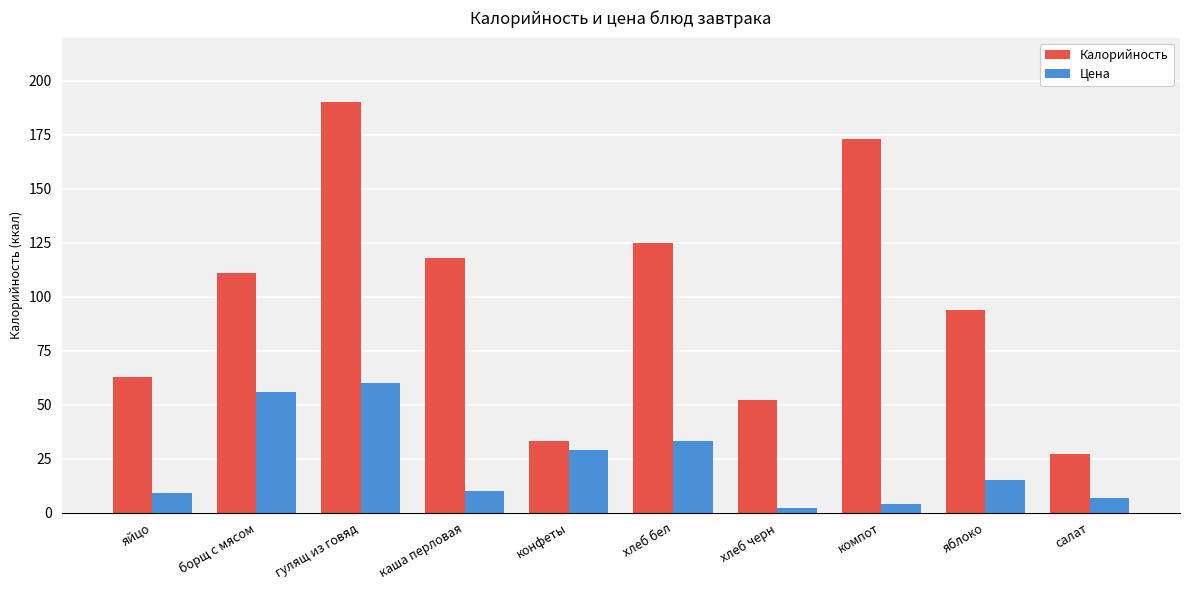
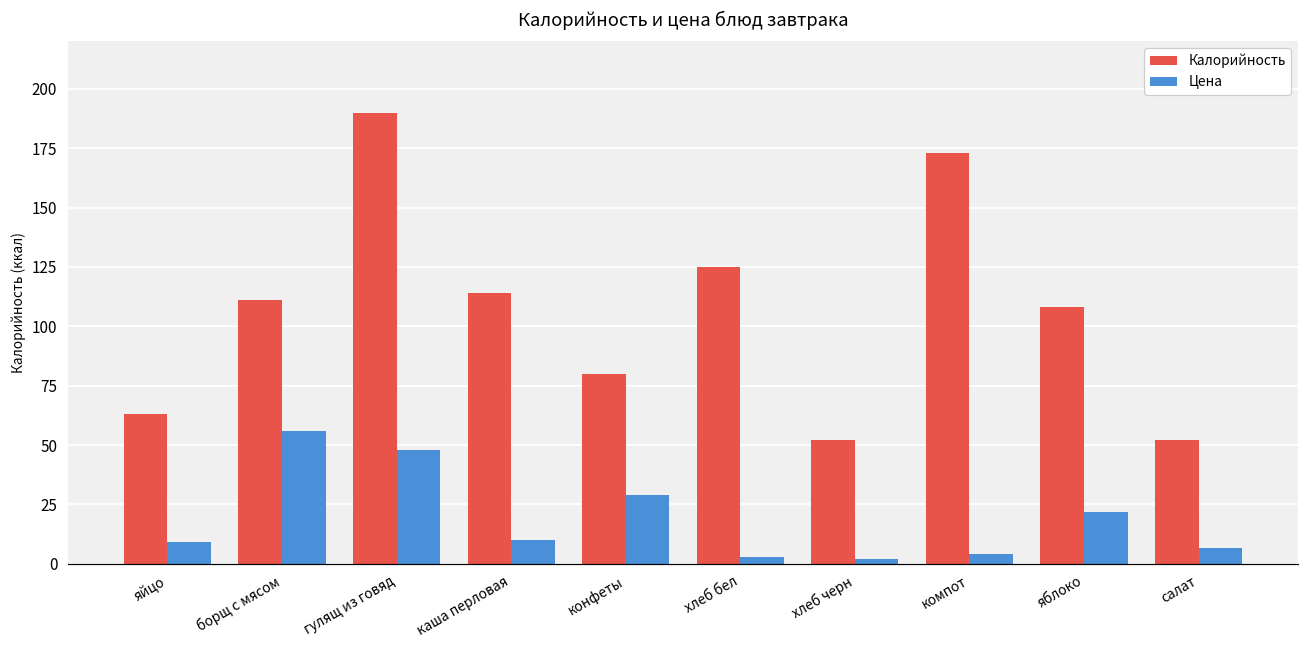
Цена, гулящ из говяд: 60 -> 48
Калорийность, каша перловая: 118 -> 114
Калорийность, конфеты: 33 -> 80
Цена, хлеб бел: 33 -> 3
Калорийность, яблоко: 94 -> 108
Цена, яблоко: 15 -> 22
Калорийность, салат: 27 -> 52
